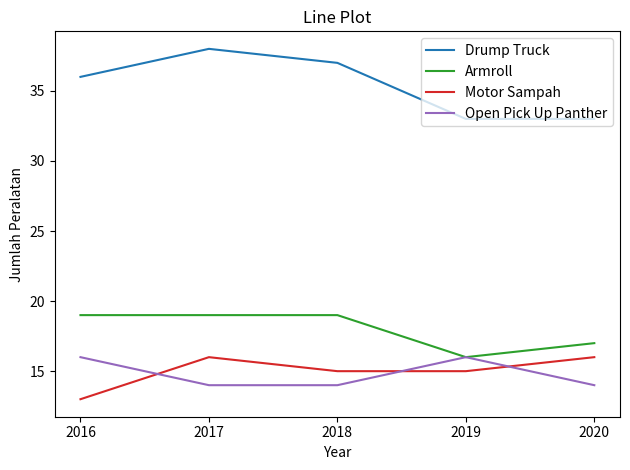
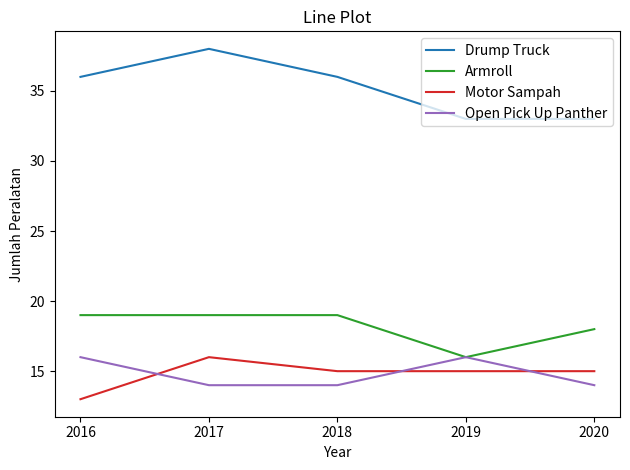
Drump Truck, 2018: 37 -> 36
Armroll, 2020: 17 -> 18
Motor Sampah, 2020: 16 -> 15
